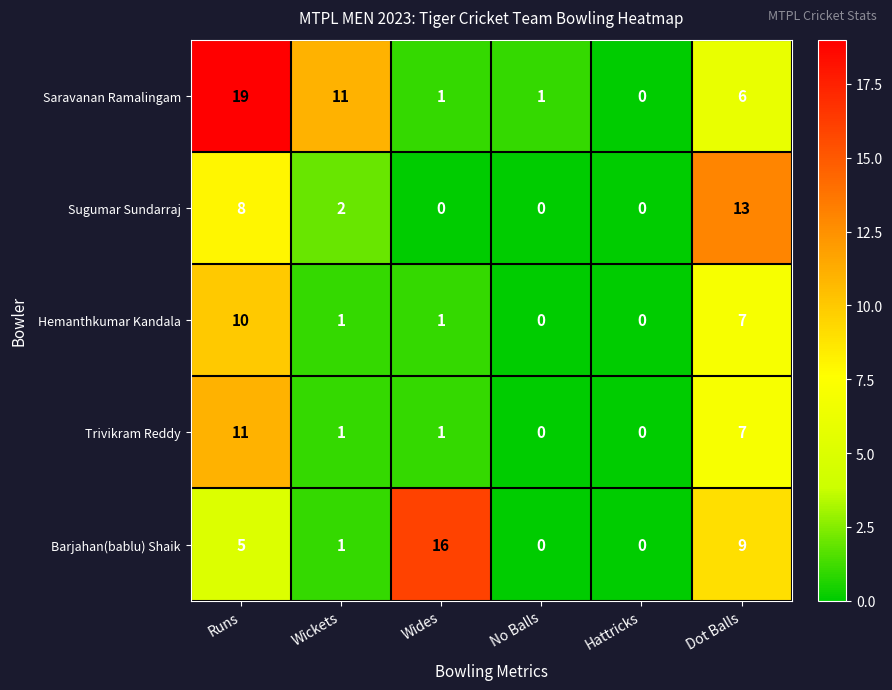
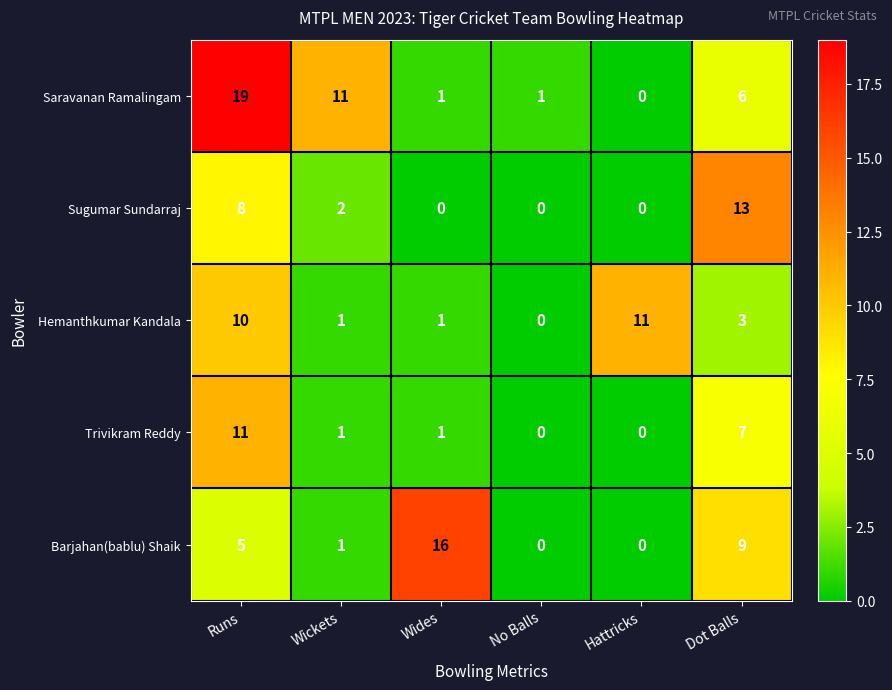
Hemanthkumar Kandala, Hattricks: 0 -> 11
Hemanthkumar Kandala, Dot Balls: 7 -> 3
